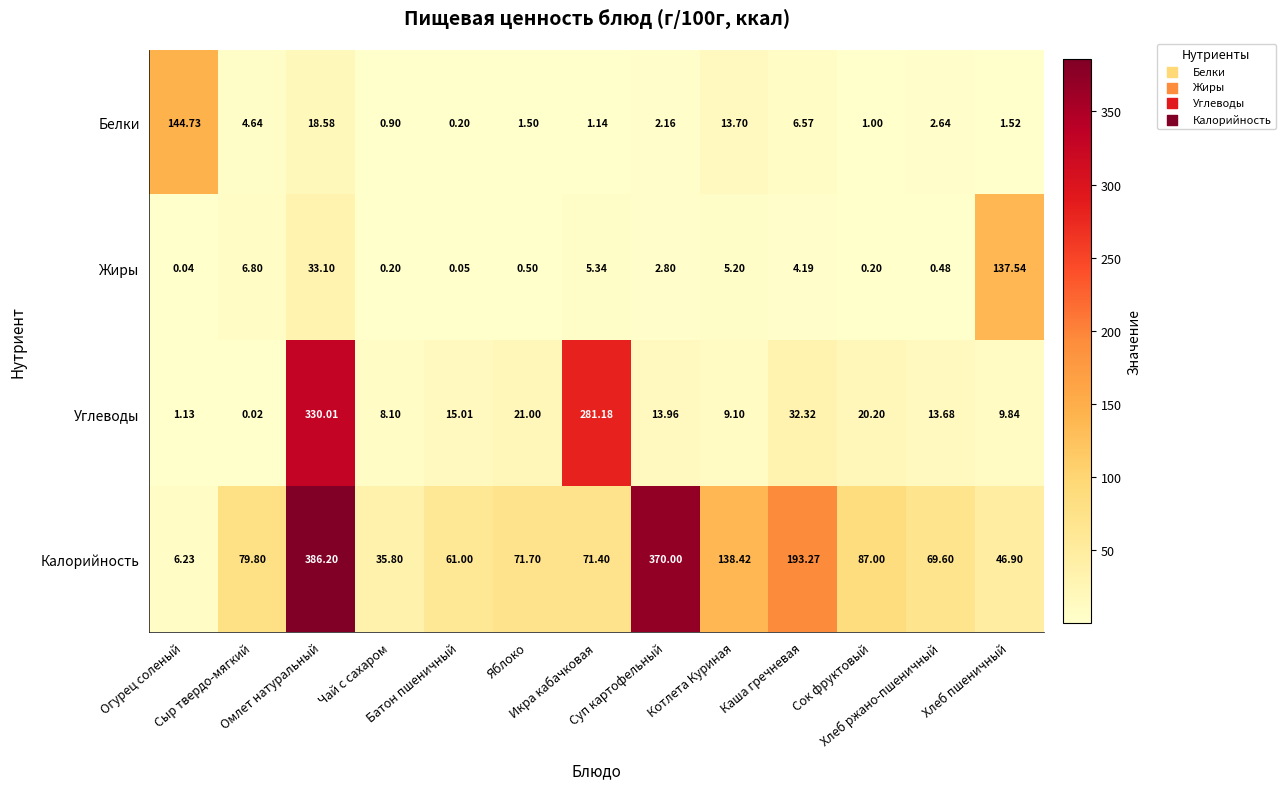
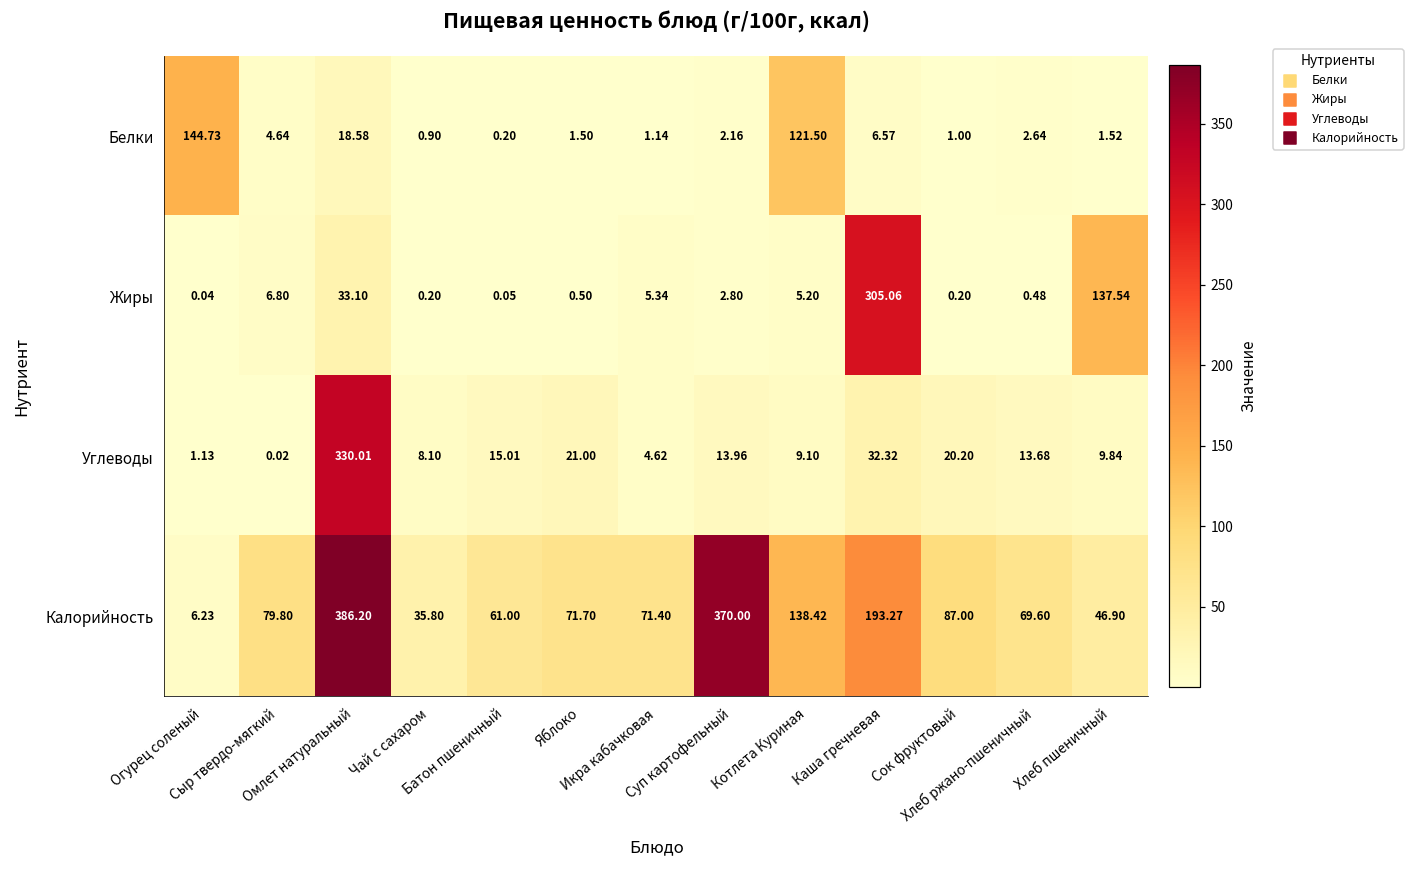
Белки, Котлета Куриная: 13.70 -> 121.50
Жиры, Каша гречневая: 4.19 -> 305.06
Углеводы, Икра кабачковая: 281.18 -> 4.62
